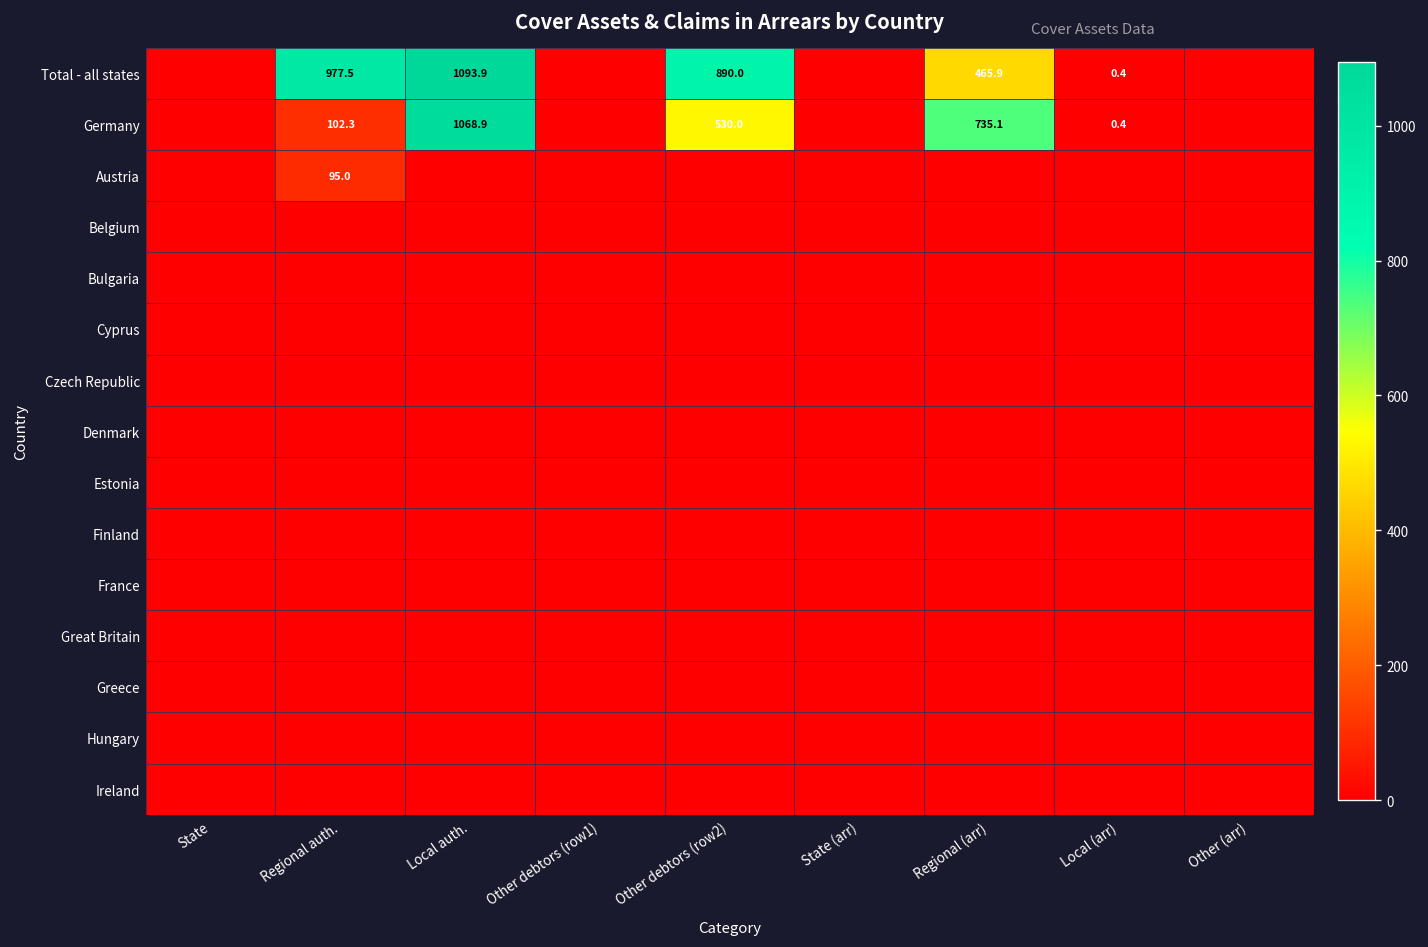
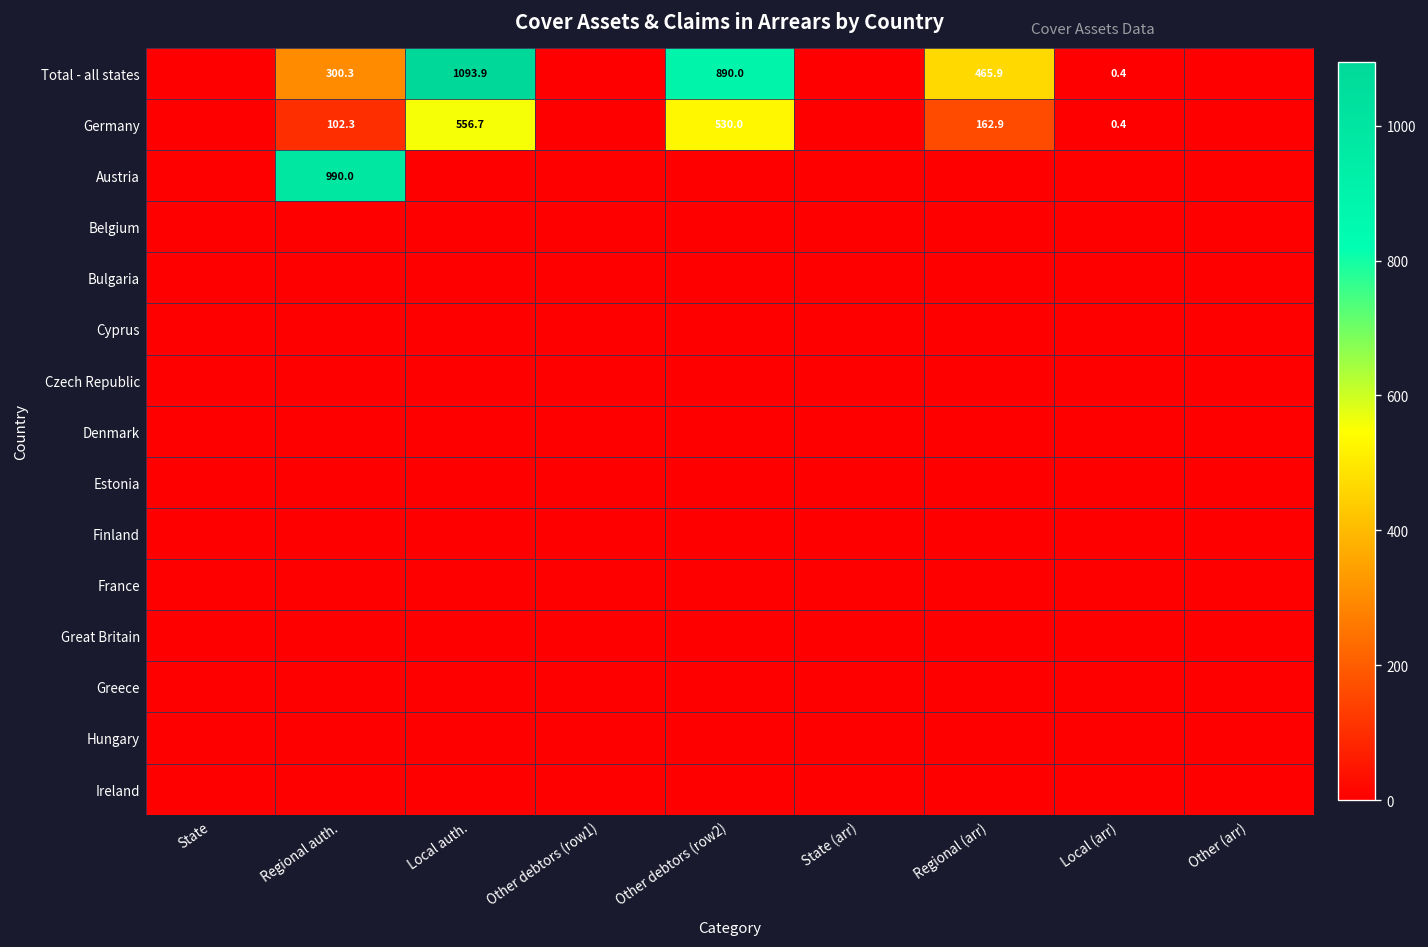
Total - all states, Regional auth.: 977.5 -> 300.3
Germany, Local auth.: 1068.9 -> 556.7
Germany, Regional (arr): 735.1 -> 162.9
Austria, Regional auth.: 95.0 -> 990.0
